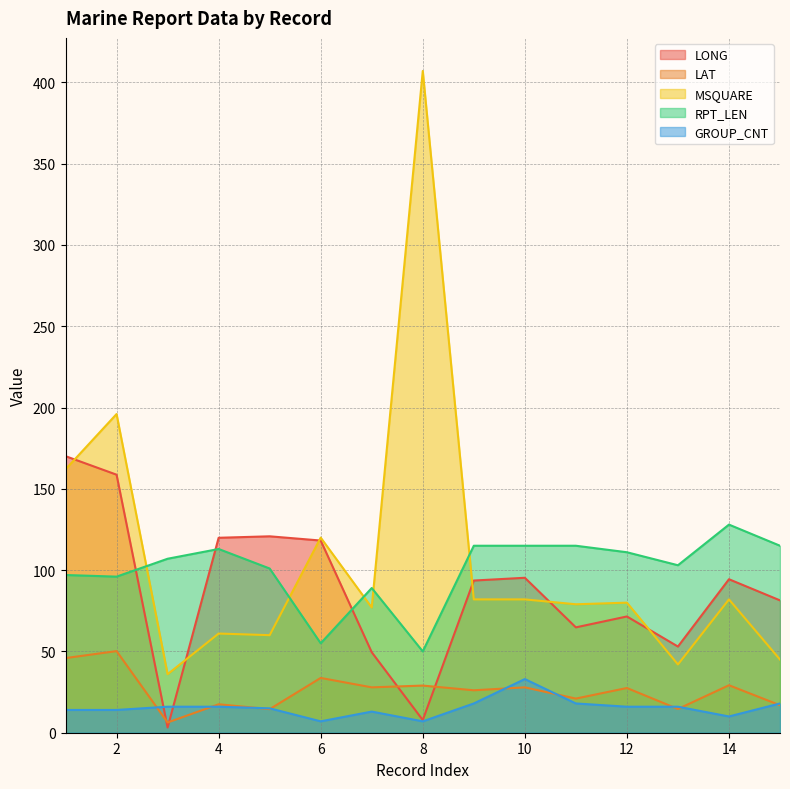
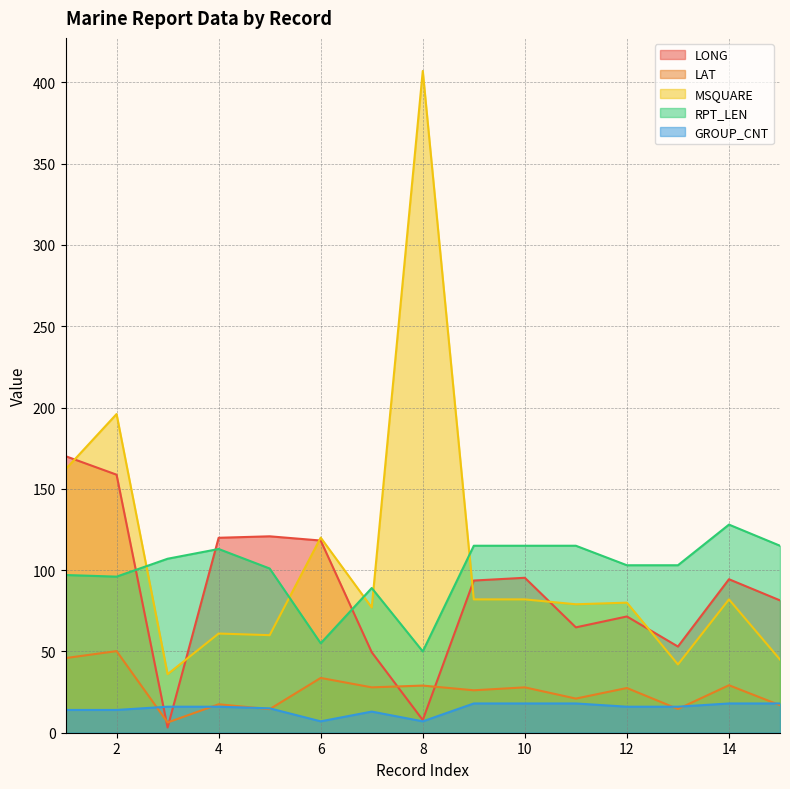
GROUP_CNT, 10: 33 -> 18
RPT_LEN, 12: 111 -> 103
GROUP_CNT, 14: 10 -> 18
